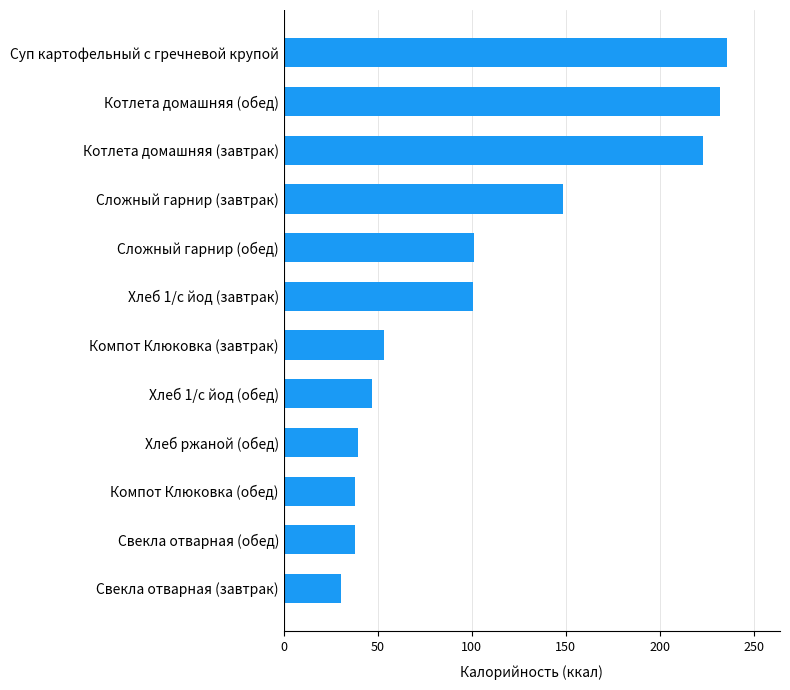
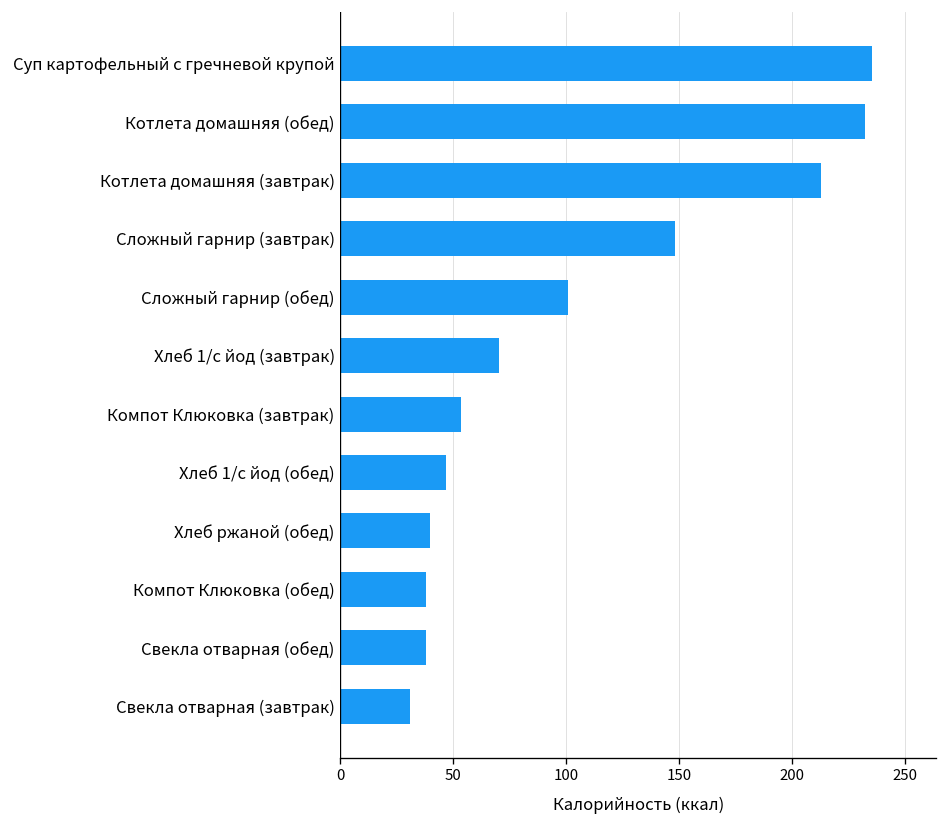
Котлета домашняя (завтрак): 223 -> 213
Хлеб 1/с йод (завтрак): 101 -> 70
